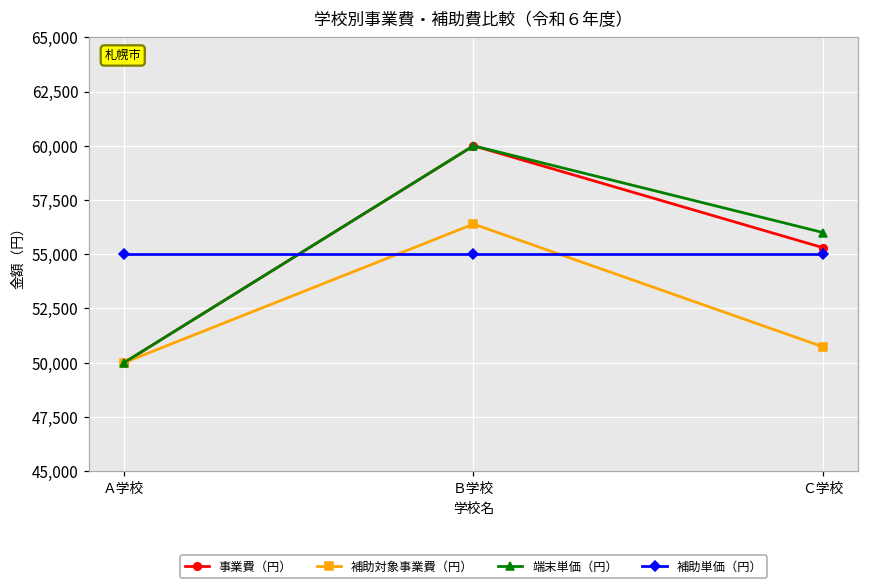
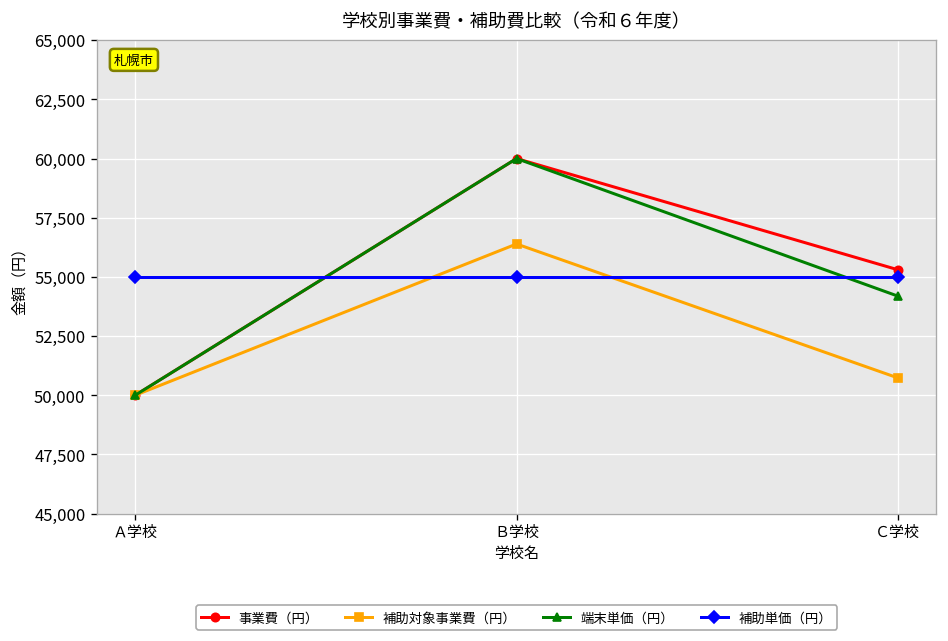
端末単価（円）, Ｃ学校: 56,000 -> 54,200
